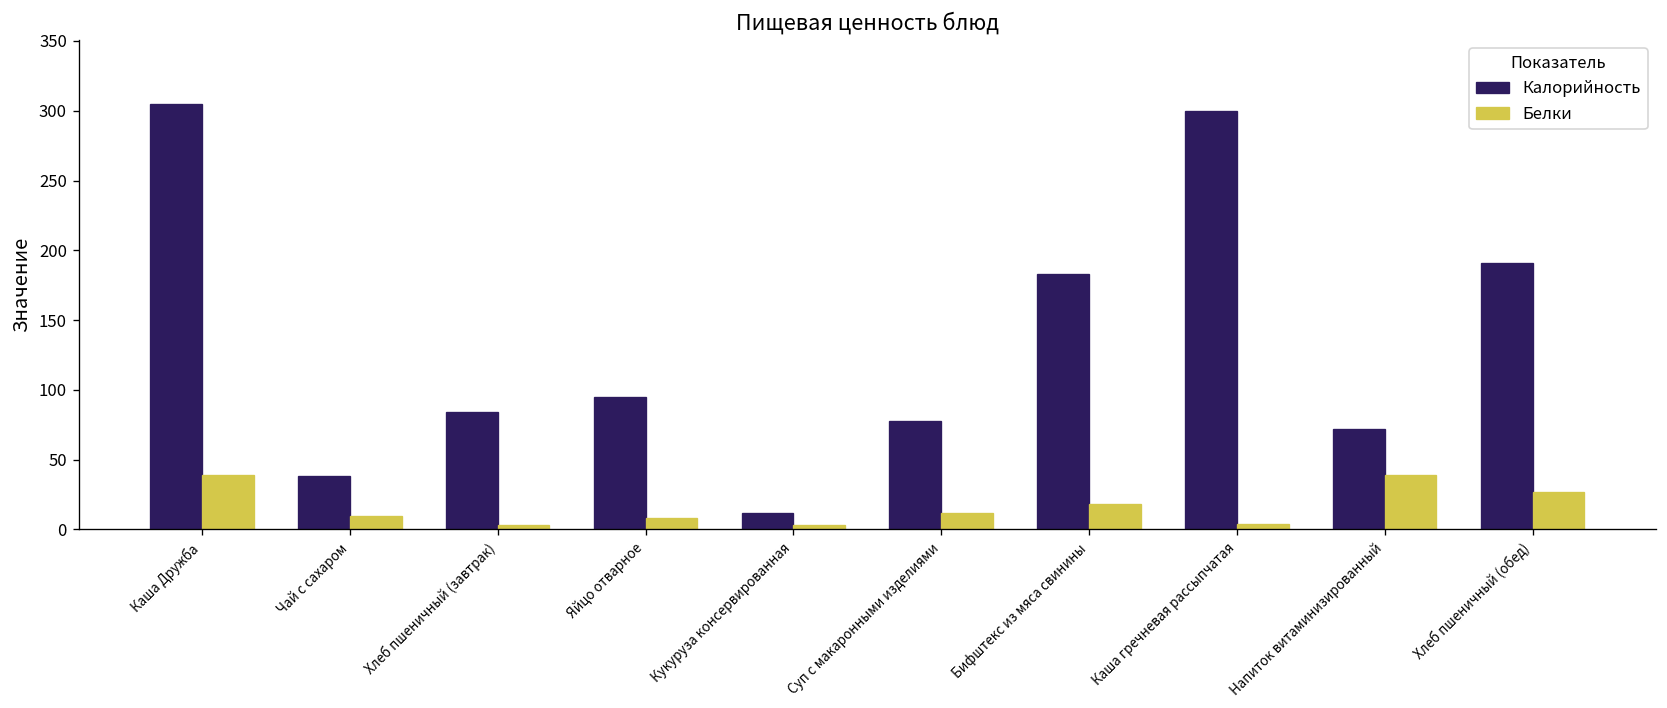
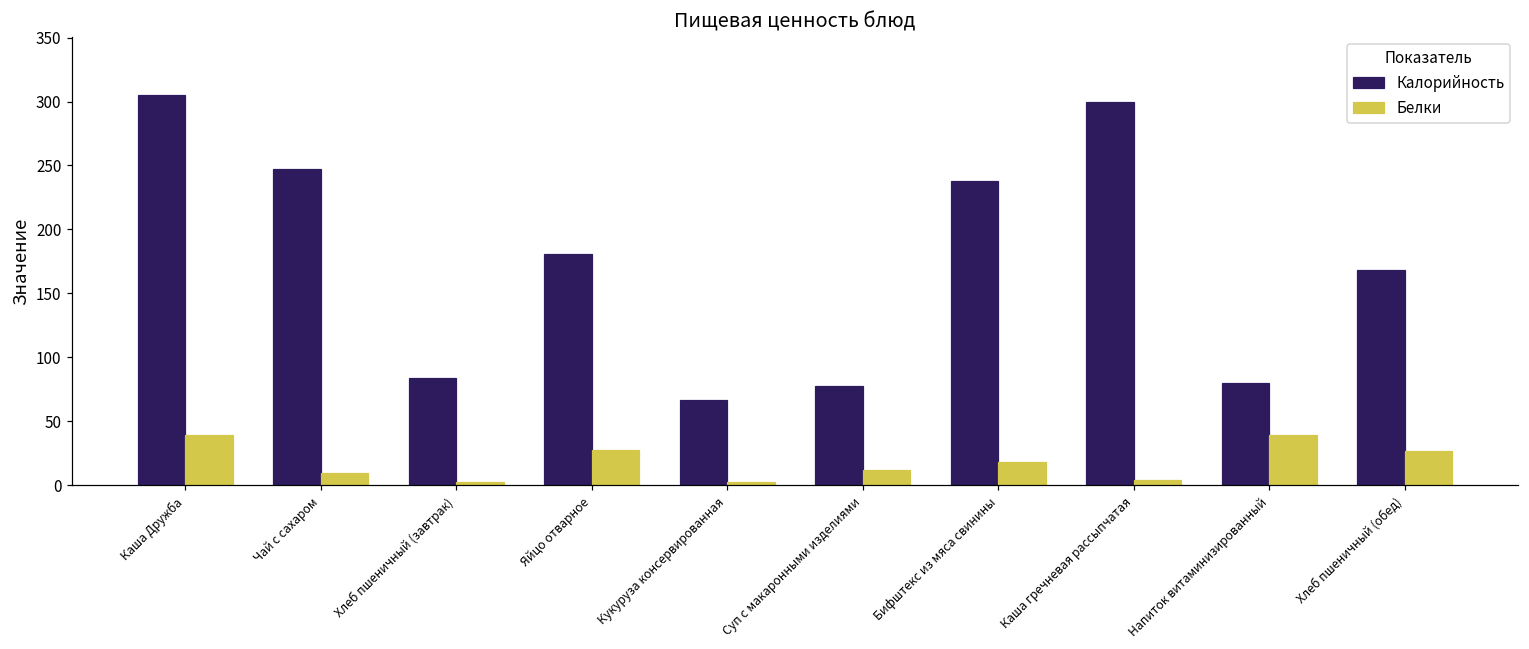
Калорийность, Чай с сахаром: 38 -> 247
Калорийность, Яйцо отварное: 95 -> 181
Белки, Яйцо отварное: 8 -> 28
Калорийность, Кукуруза консервированная: 12 -> 67
Калорийность, Бифштекс из мяса свинины: 183 -> 238
Калорийность, Напиток витаминизированный: 72 -> 80
Калорийность, Хлеб пшеничный (обед): 191 -> 168
